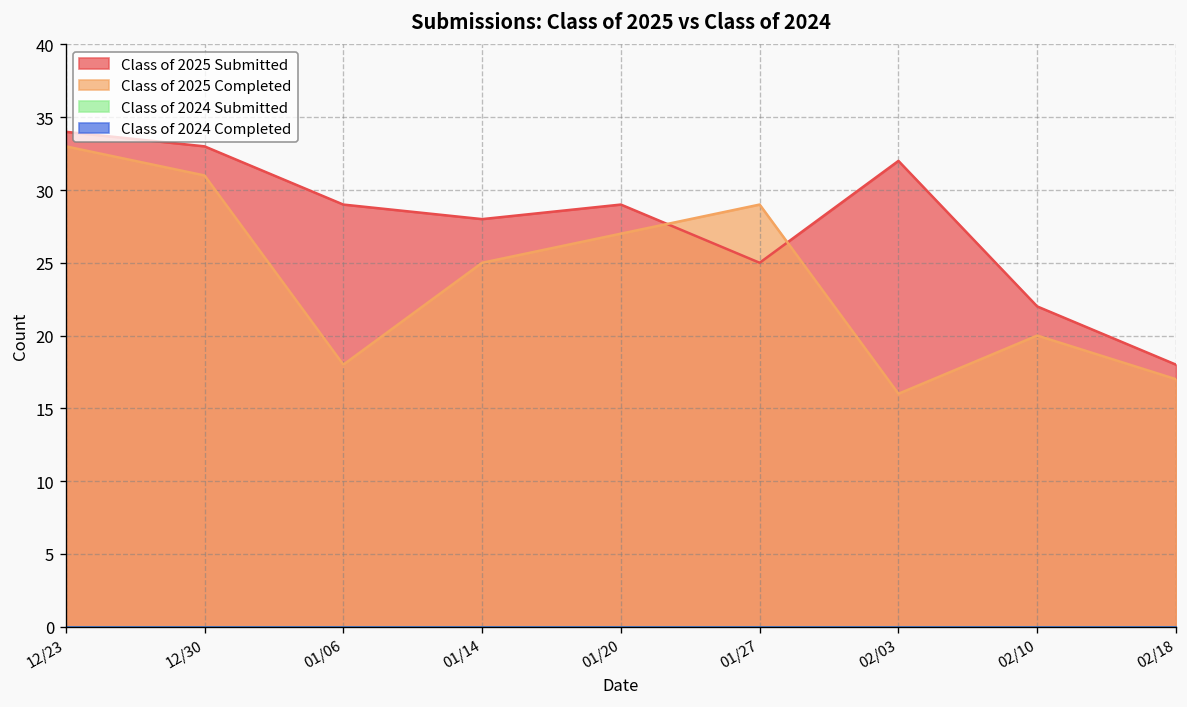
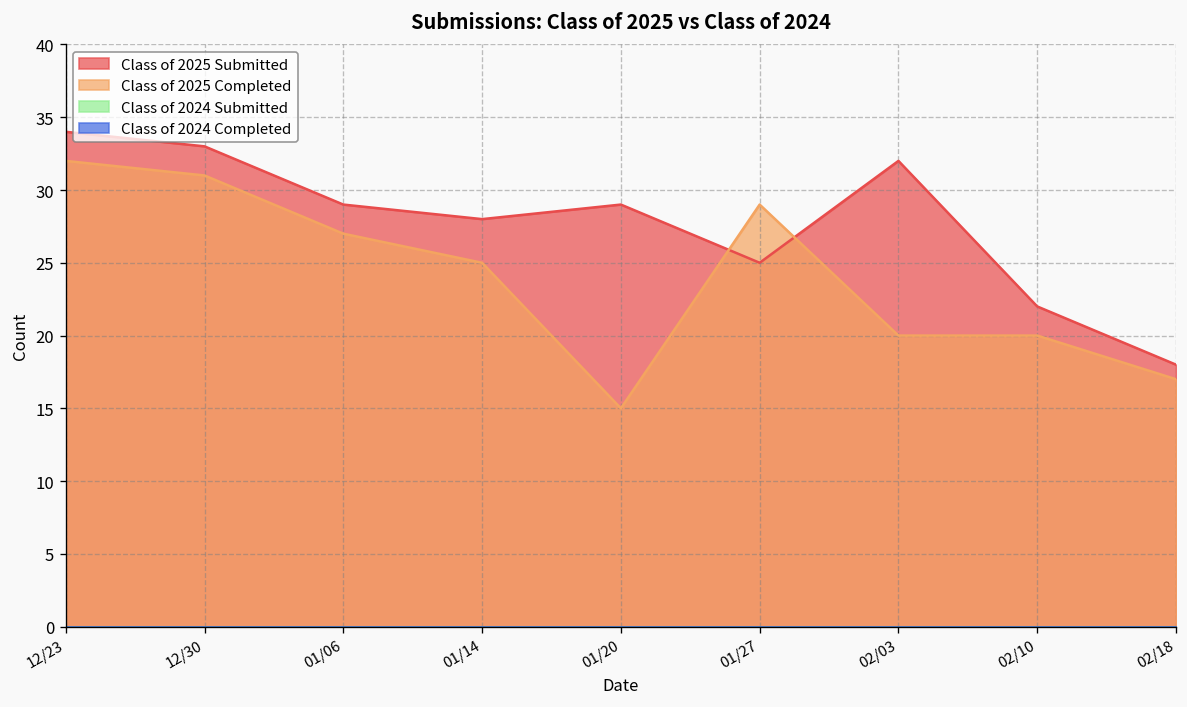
Class of 2025 Completed, 12/23: 33 -> 32
Class of 2025 Completed, 01/06: 18 -> 27
Class of 2025 Completed, 01/20: 27 -> 15
Class of 2025 Completed, 02/03: 16 -> 20
